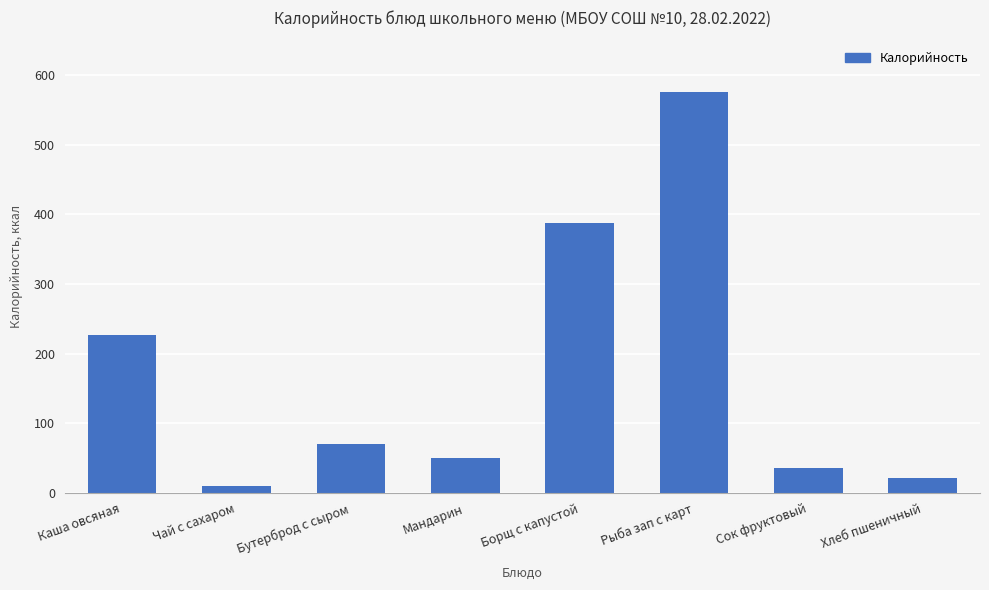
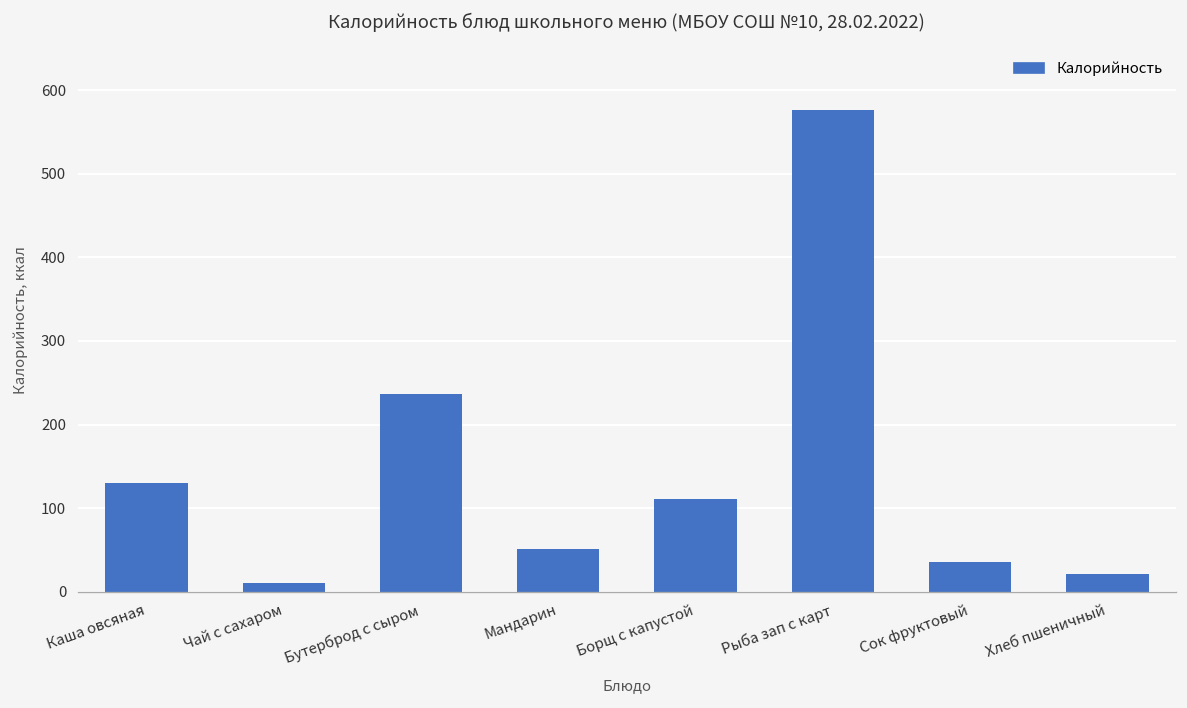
Каша овсяная: 230 -> 130
Бутерброд с сыром: 70 -> 240
Борщ с капустой: 390 -> 110
